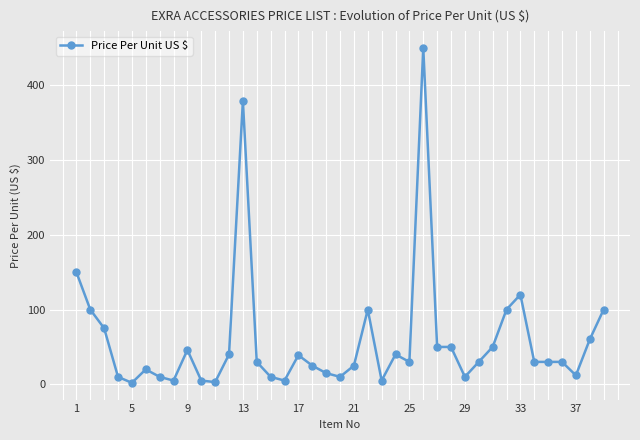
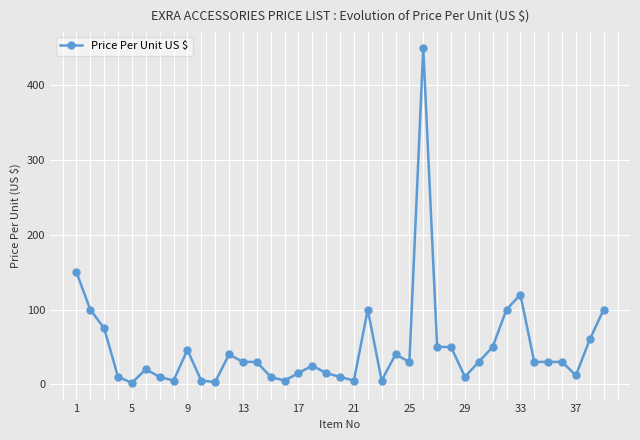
13: 380 -> 30
17: 40 -> 20
21: 30 -> 10
